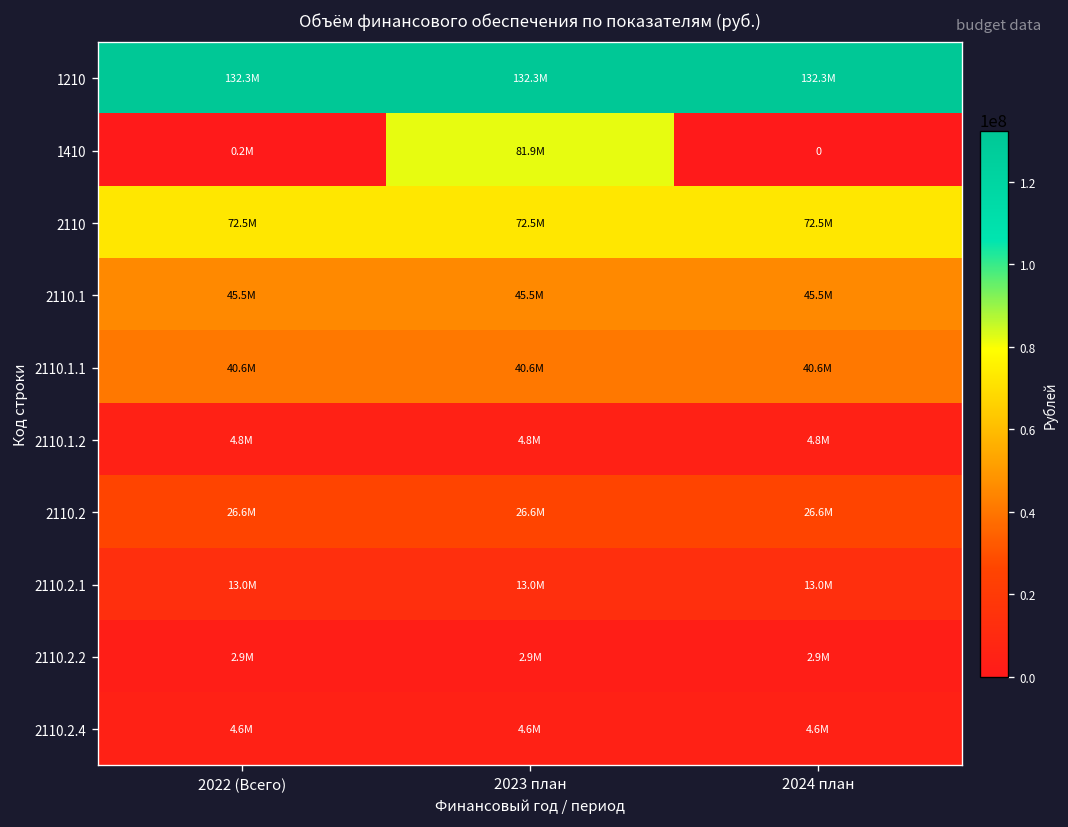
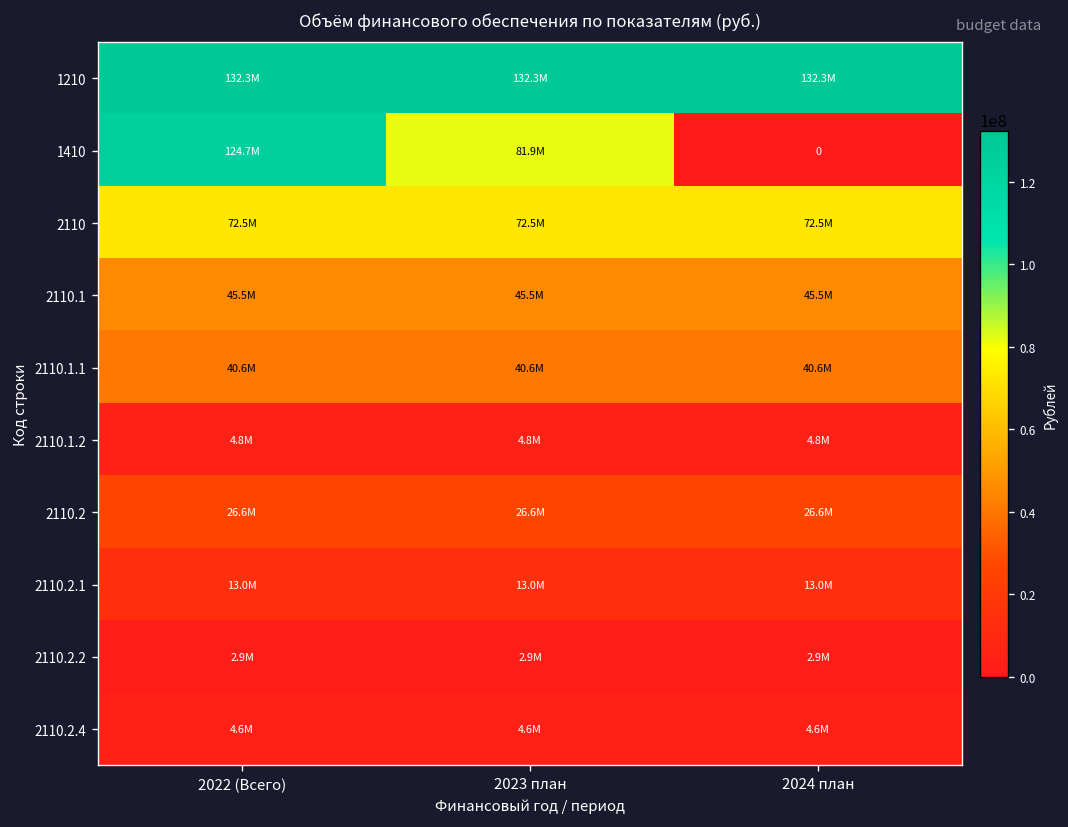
1410, 2022 (Всего): 0.2M -> 124.7M
